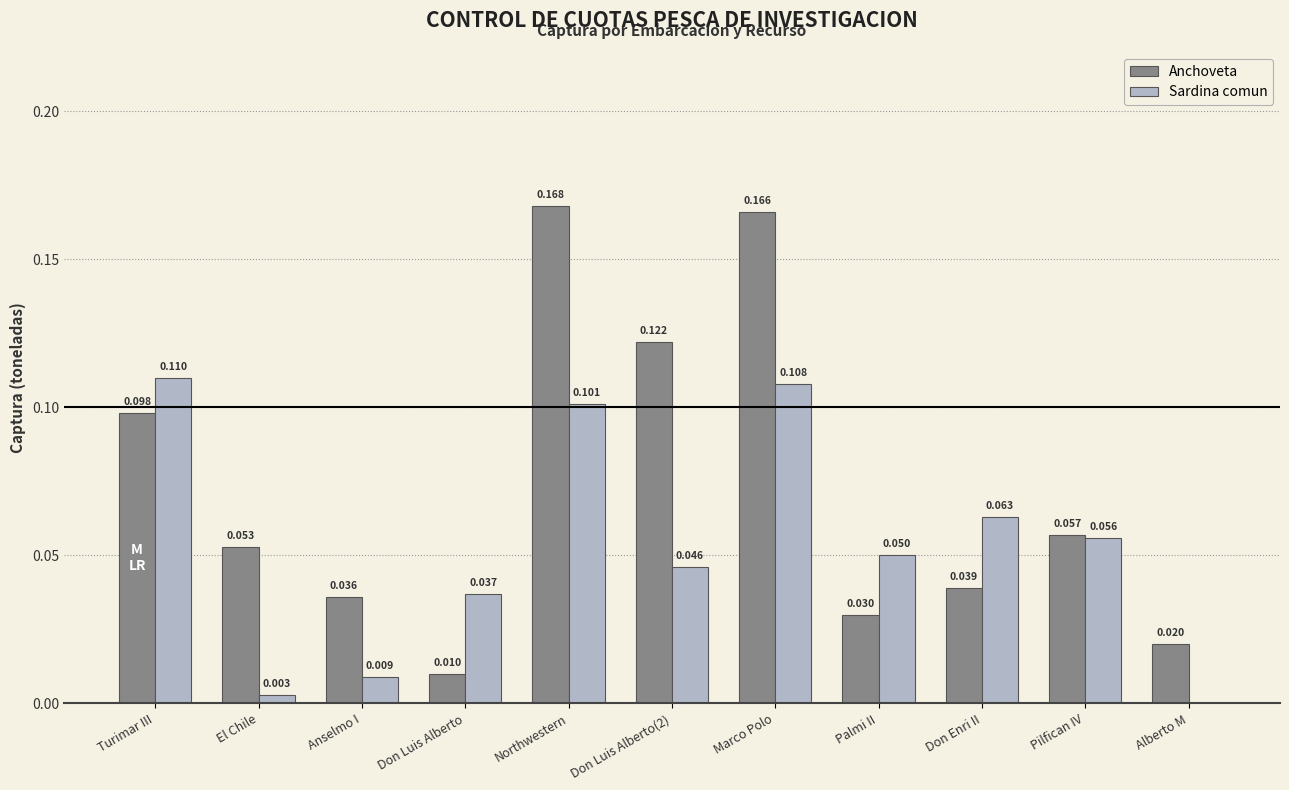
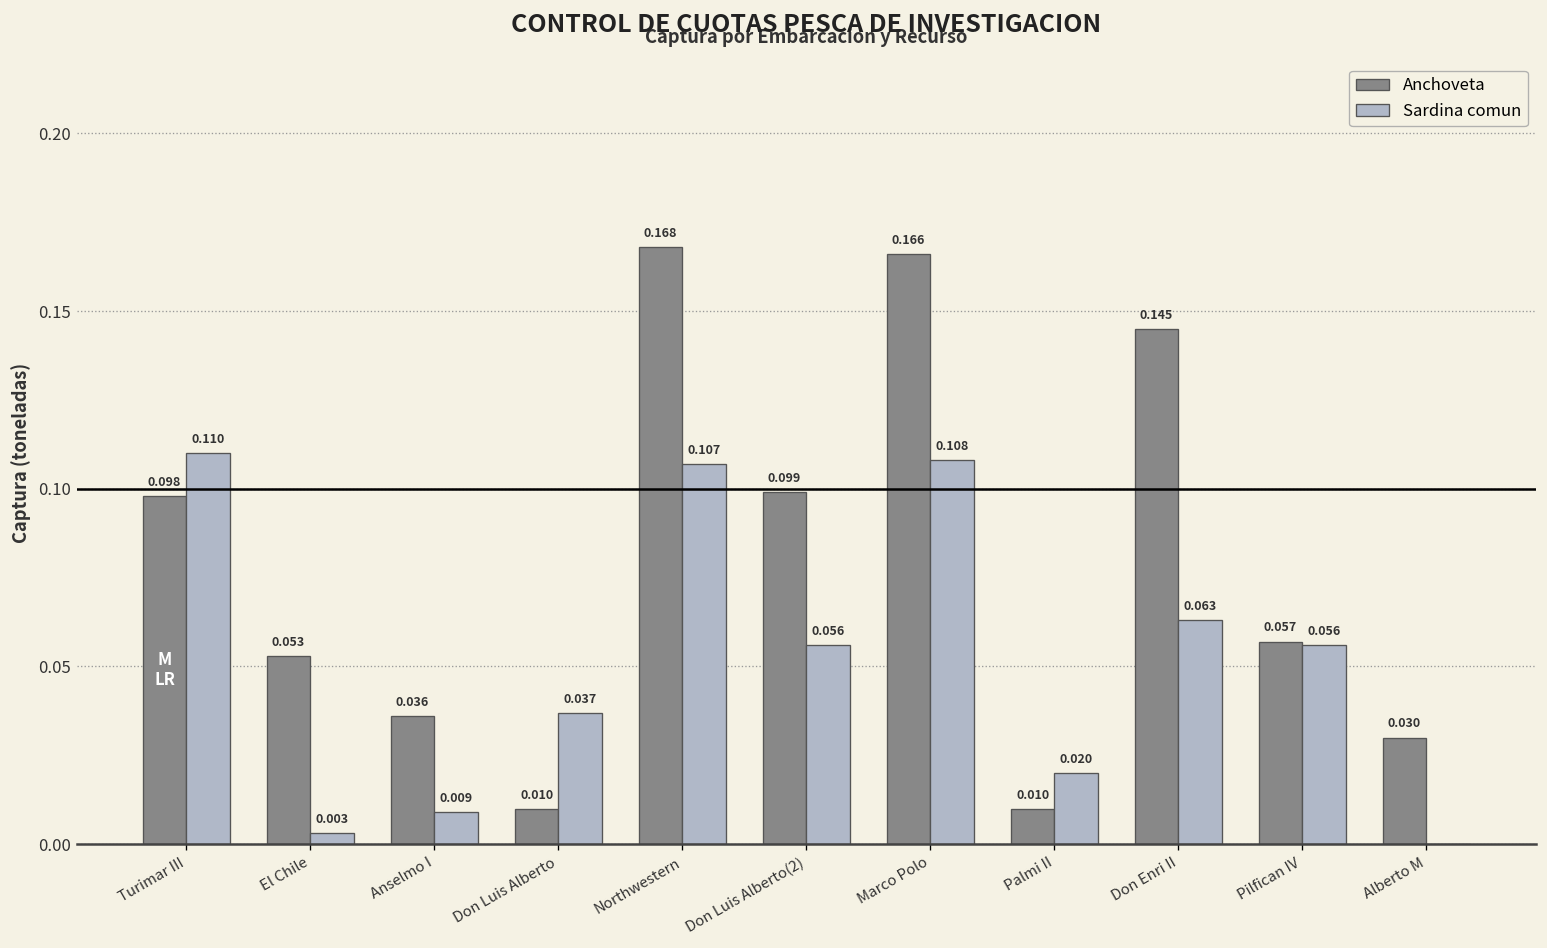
Sardina comun, Northwestern: 0.101 -> 0.107
Anchoveta, Don Luis Alberto(2): 0.122 -> 0.099
Sardina comun, Don Luis Alberto(2): 0.046 -> 0.056
Anchoveta, Palmi II: 0.030 -> 0.010
Sardina comun, Palmi II: 0.050 -> 0.020
Anchoveta, Don Enri II: 0.039 -> 0.145
Anchoveta, Alberto M: 0.020 -> 0.030
